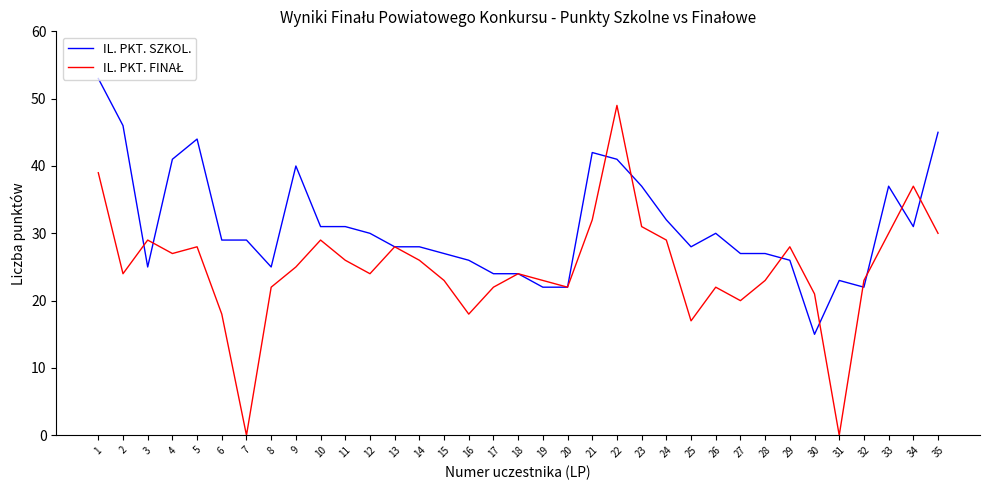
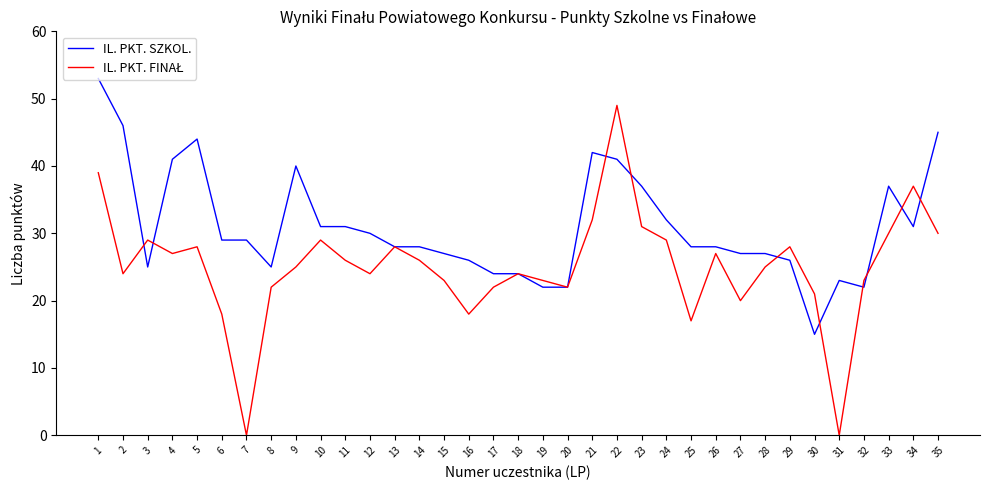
IL. PKT. SZKOL., 26: 30 -> 28
IL. PKT. FINAŁ, 26: 22 -> 27
IL. PKT. FINAŁ, 28: 23 -> 25
